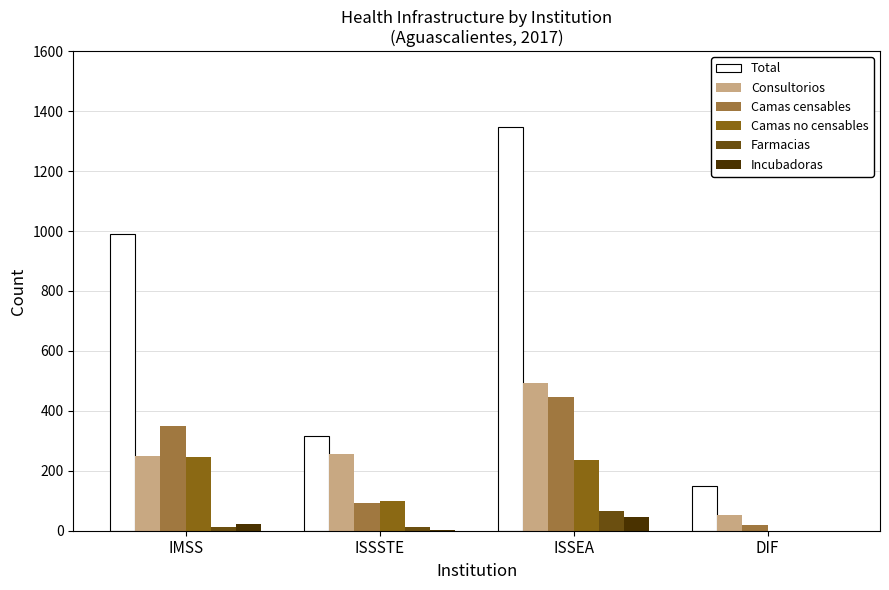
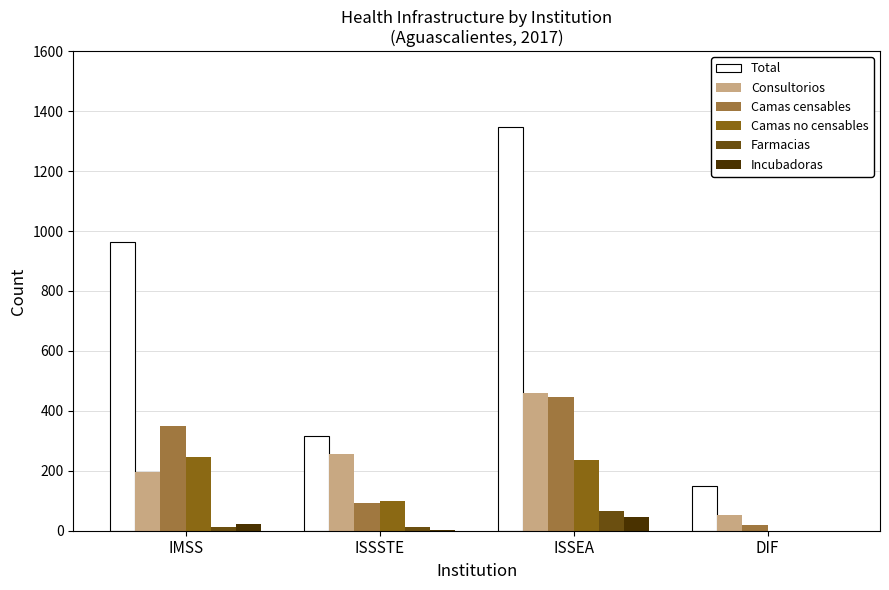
Total, IMSS: 990 -> 960
Consultorios, IMSS: 250 -> 200
Consultorios, ISSEA: 490 -> 460
